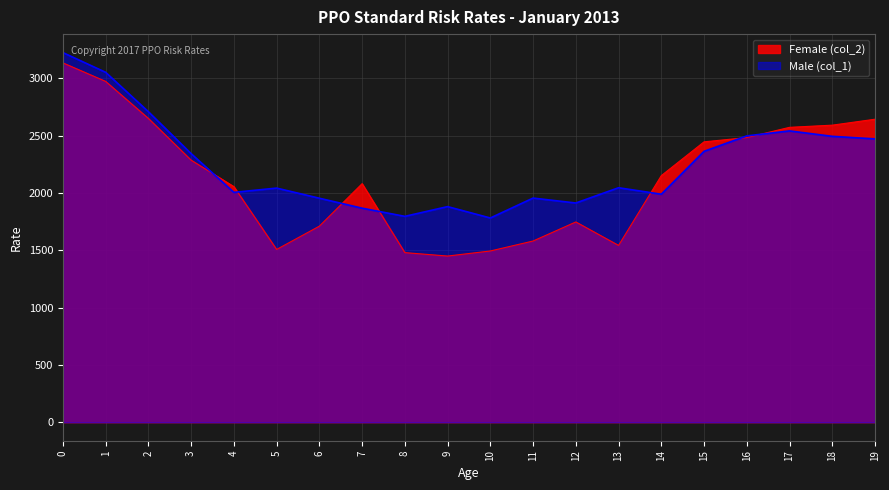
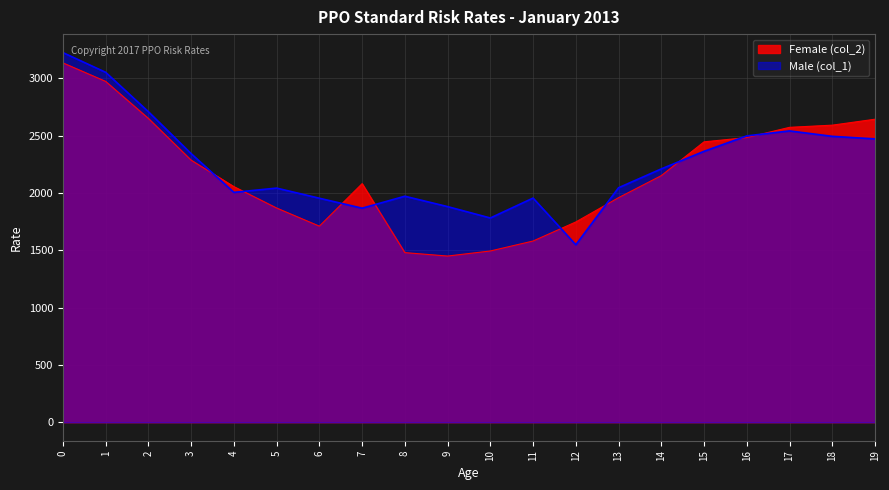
Female (col_2), 5: 1510 -> 1870
Male (col_1), 8: 1800 -> 1970
Male (col_1), 12: 1910 -> 1550
Female (col_2), 13: 1540 -> 1960
Male (col_1), 14: 1990 -> 2210
